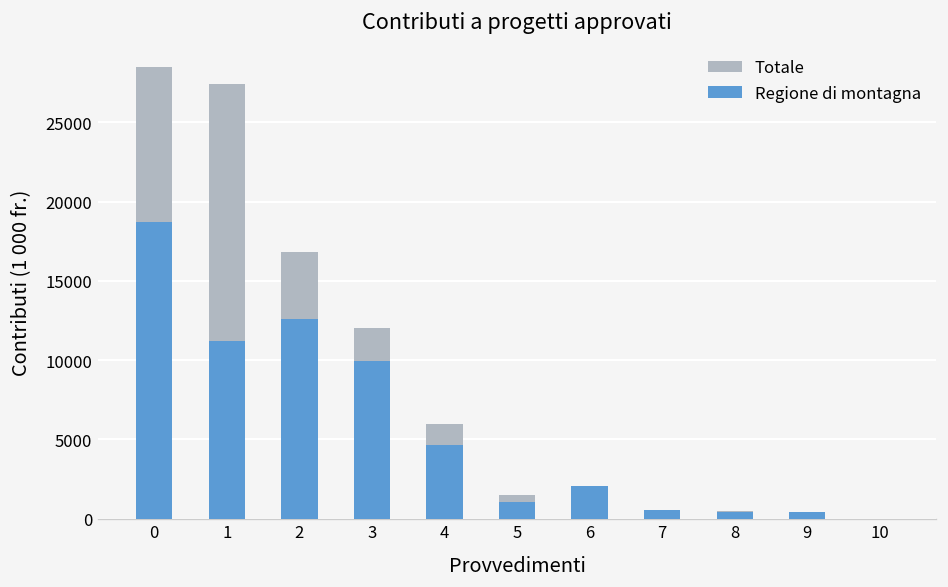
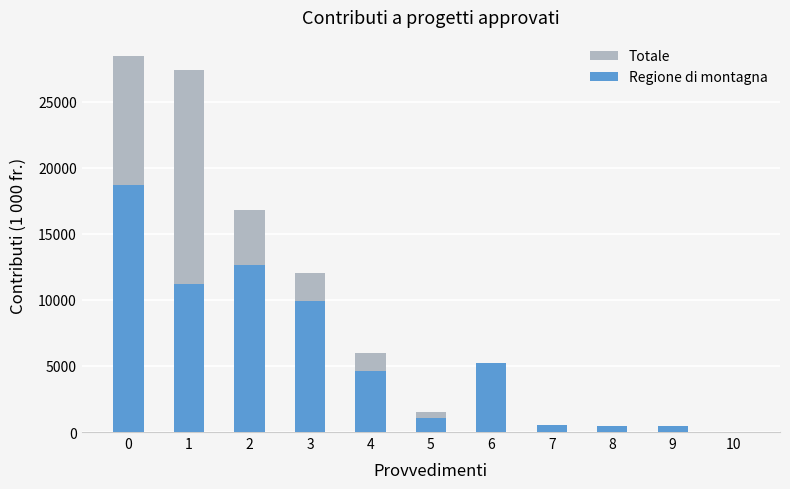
Regione di montagna, 6: 2100 -> 5200
